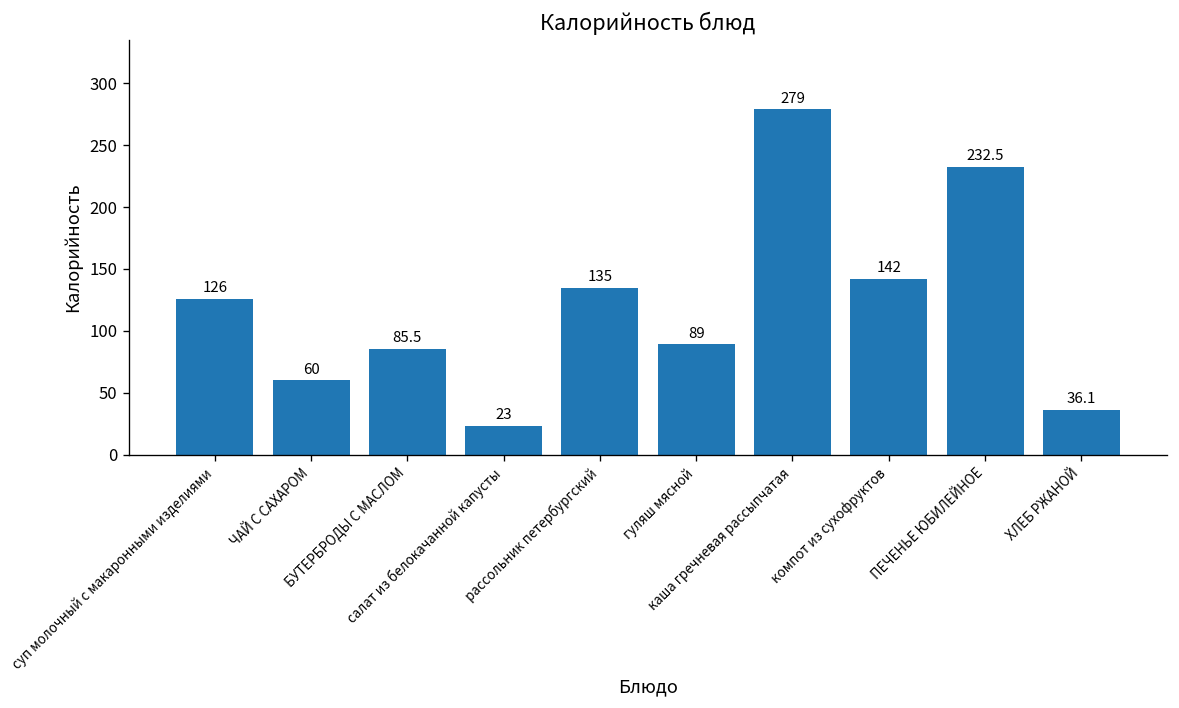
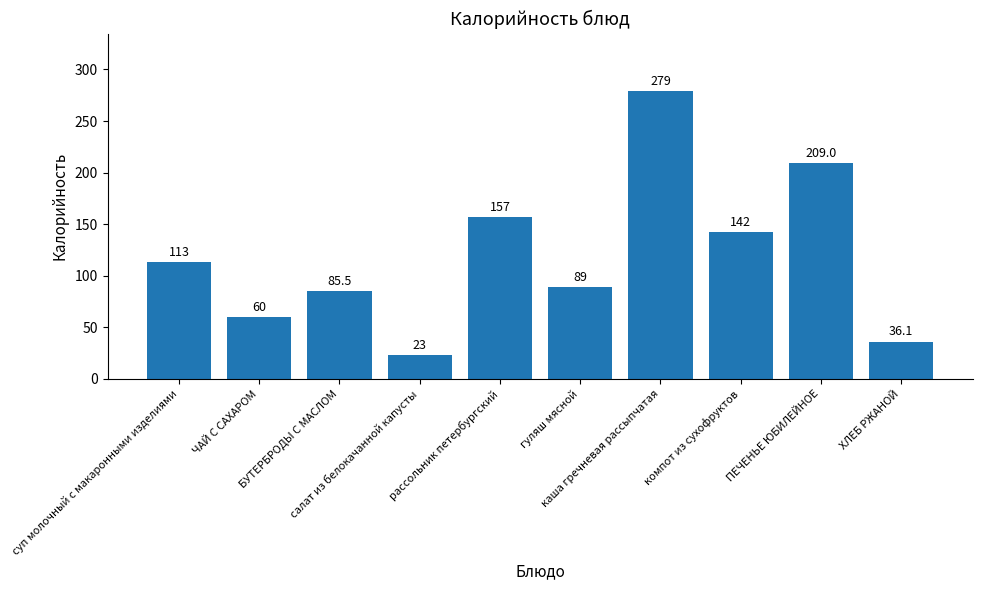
суп молочный с макаронными изделиями: 126 -> 113
рассольник петербургский: 135 -> 157
ПЕЧЕНЬЕ ЮБИЛЕЙНОЕ: 232.5 -> 209.0
